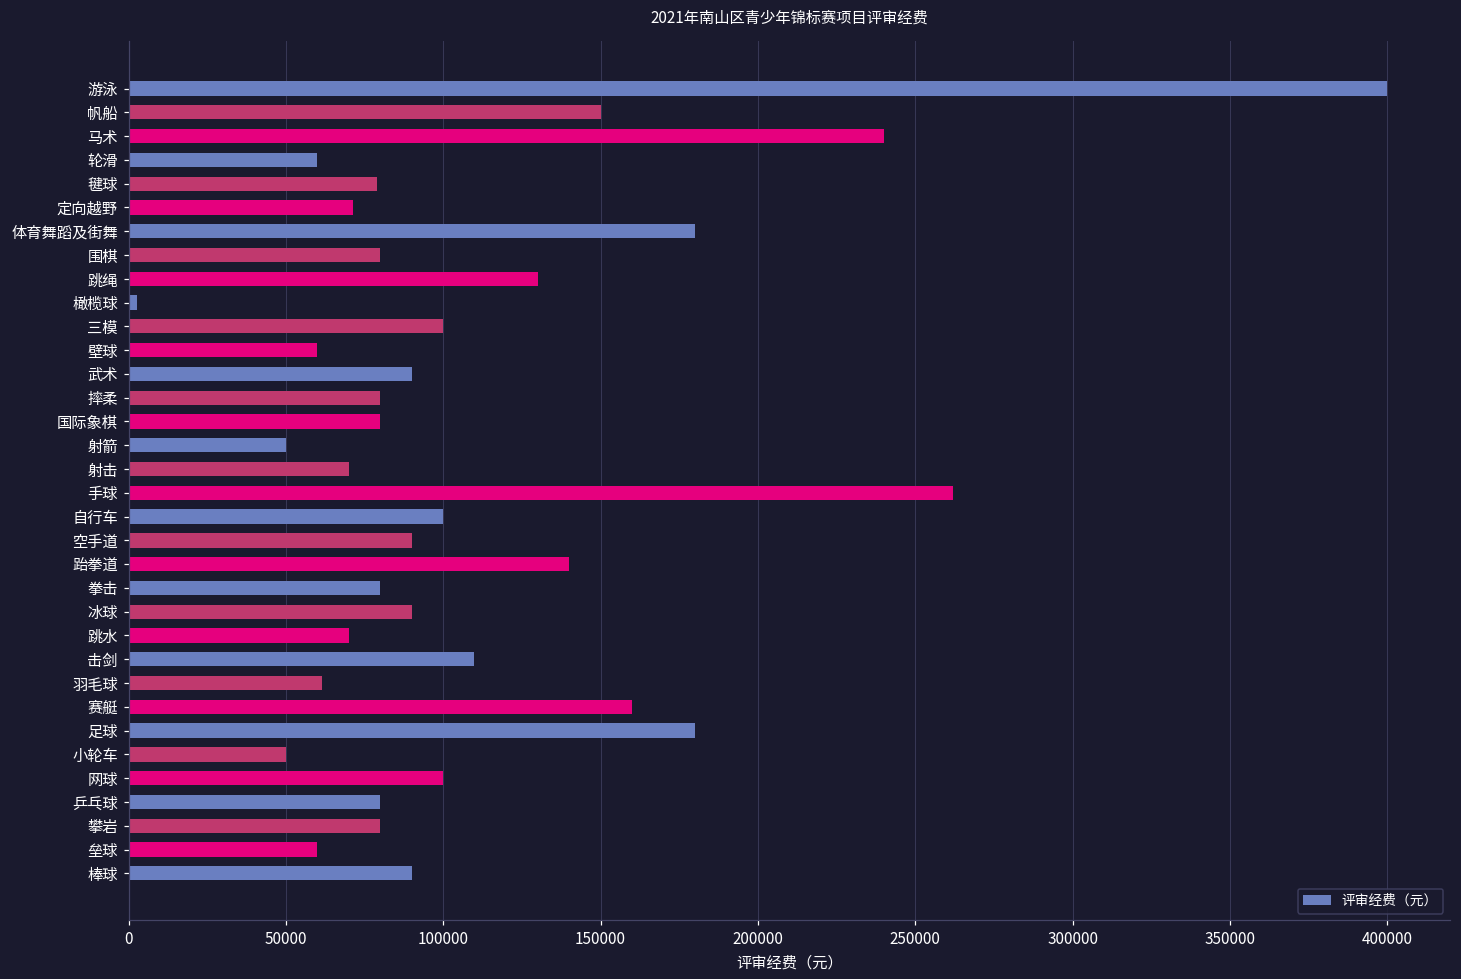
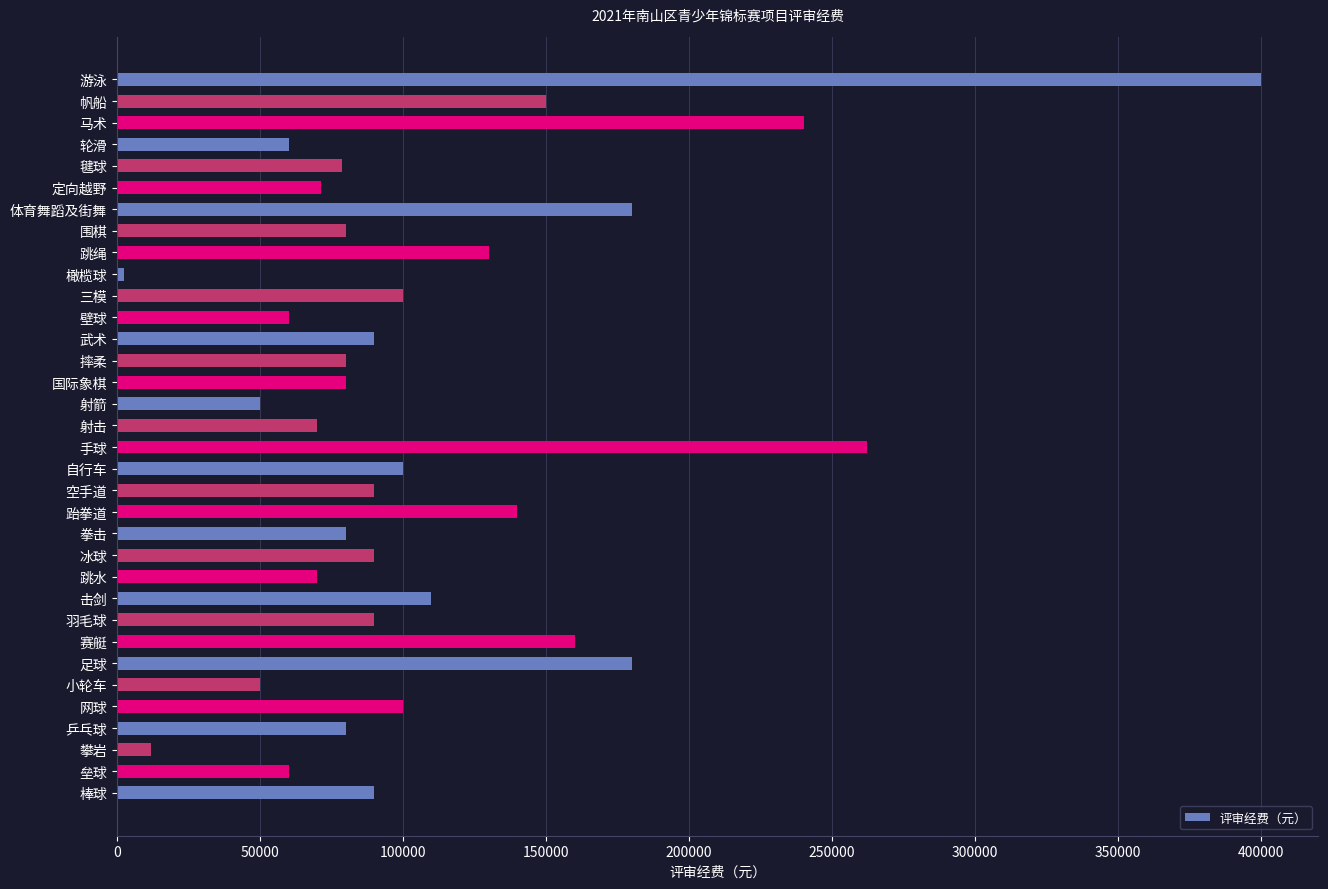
羽毛球: 61000 -> 90000
攀岩: 80000 -> 12000
